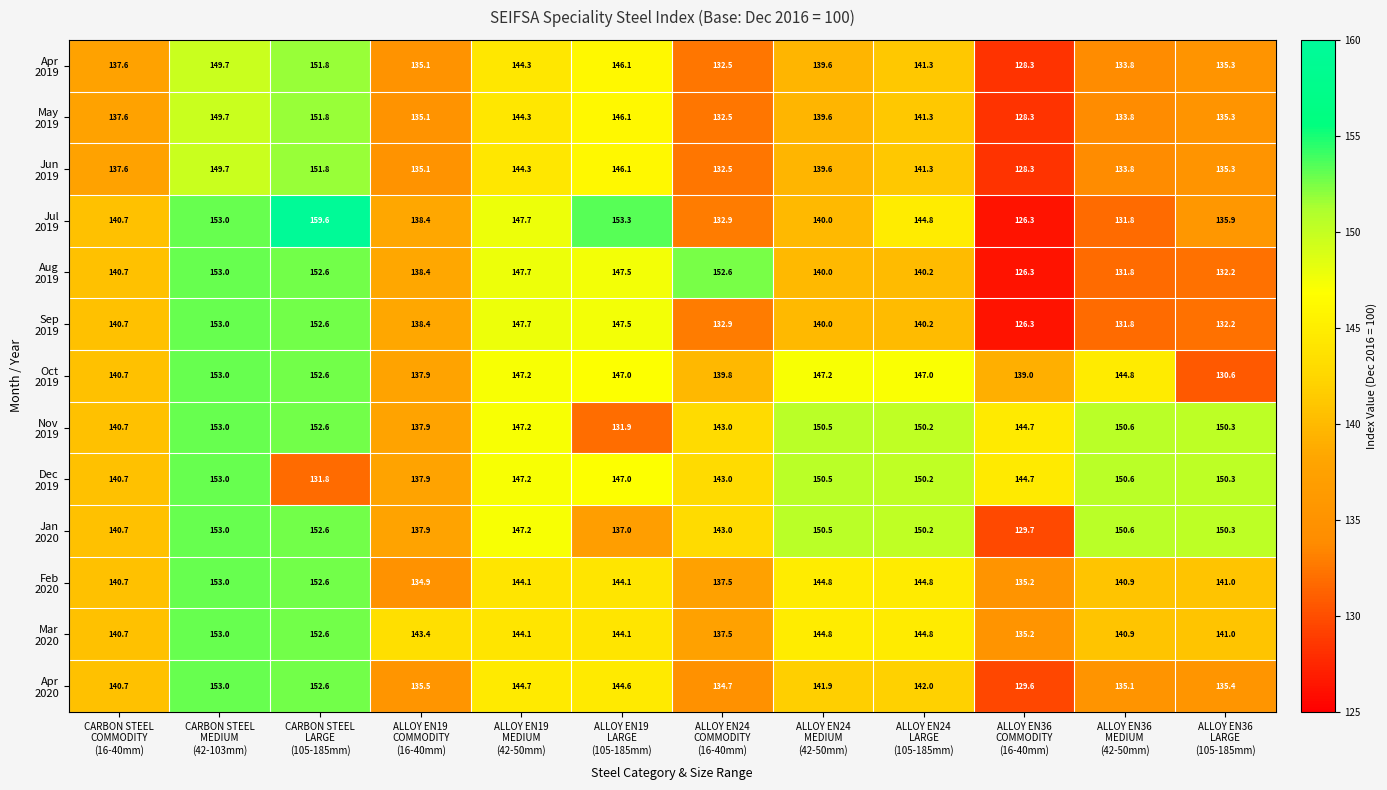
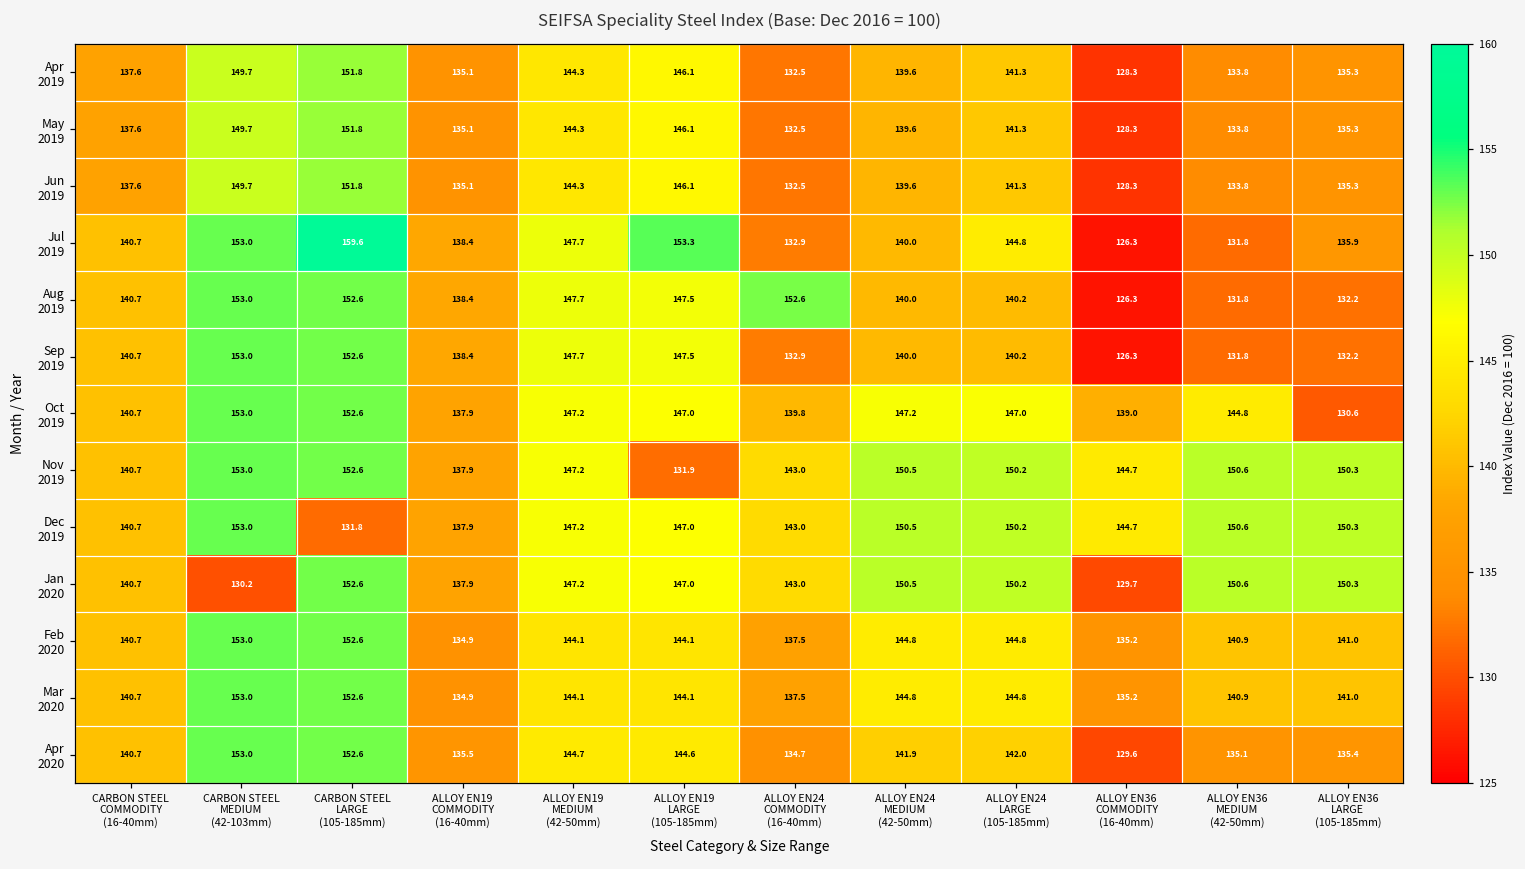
Jan 2020, CARBON STEEL MEDIUM (42-103mm): 153.0 -> 130.2
Jan 2020, ALLOY EN19 LARGE (105-185mm): 137.0 -> 147.0
Mar 2020, ALLOY EN19 COMMODITY (16-40mm): 143.4 -> 134.9
